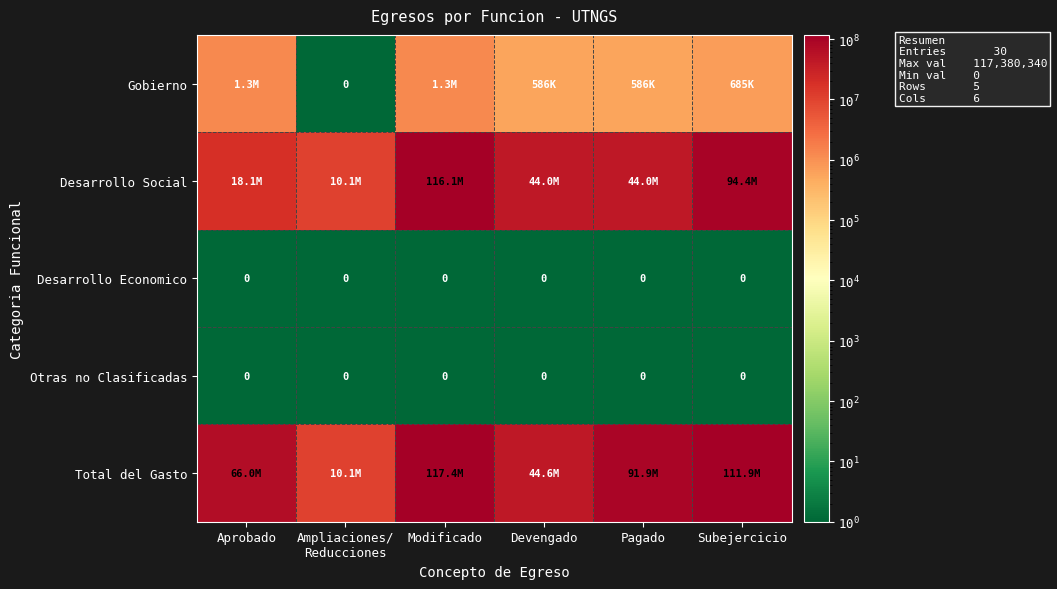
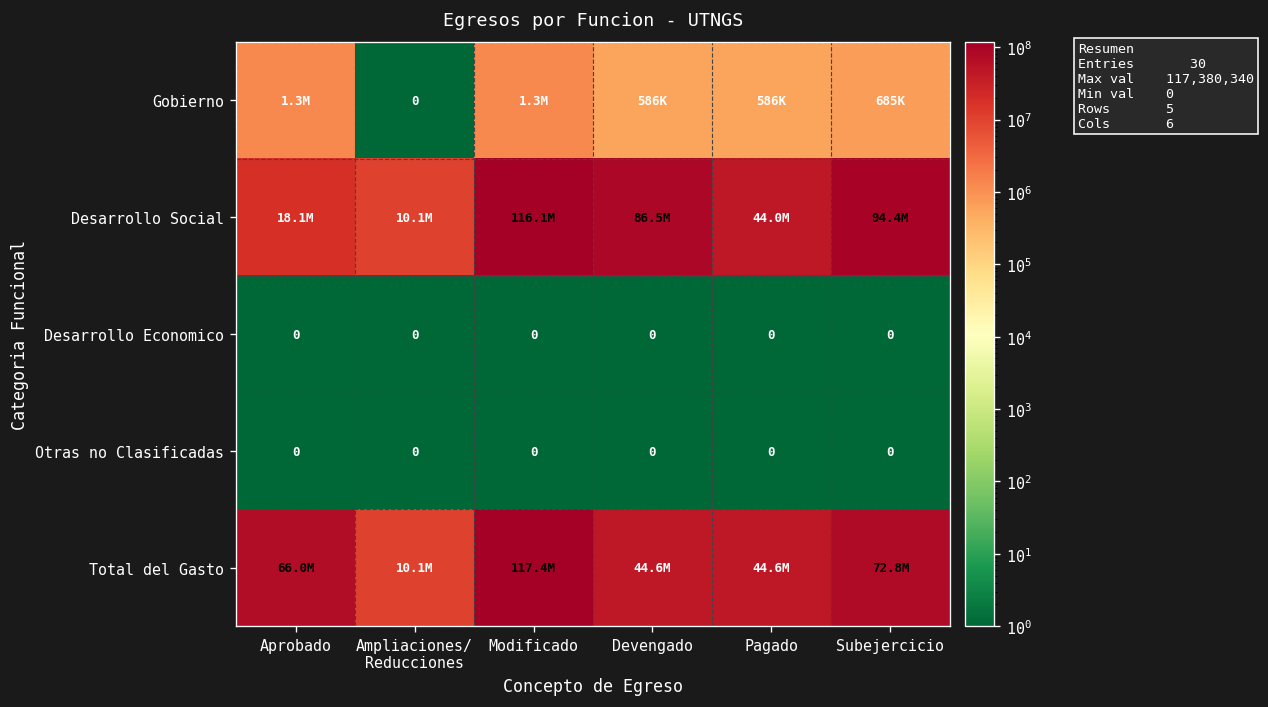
Desarrollo Social, Devengado: 44.0M -> 86.5M
Total del Gasto, Pagado: 91.9M -> 44.6M
Total del Gasto, Subejercicio: 111.9M -> 72.8M
